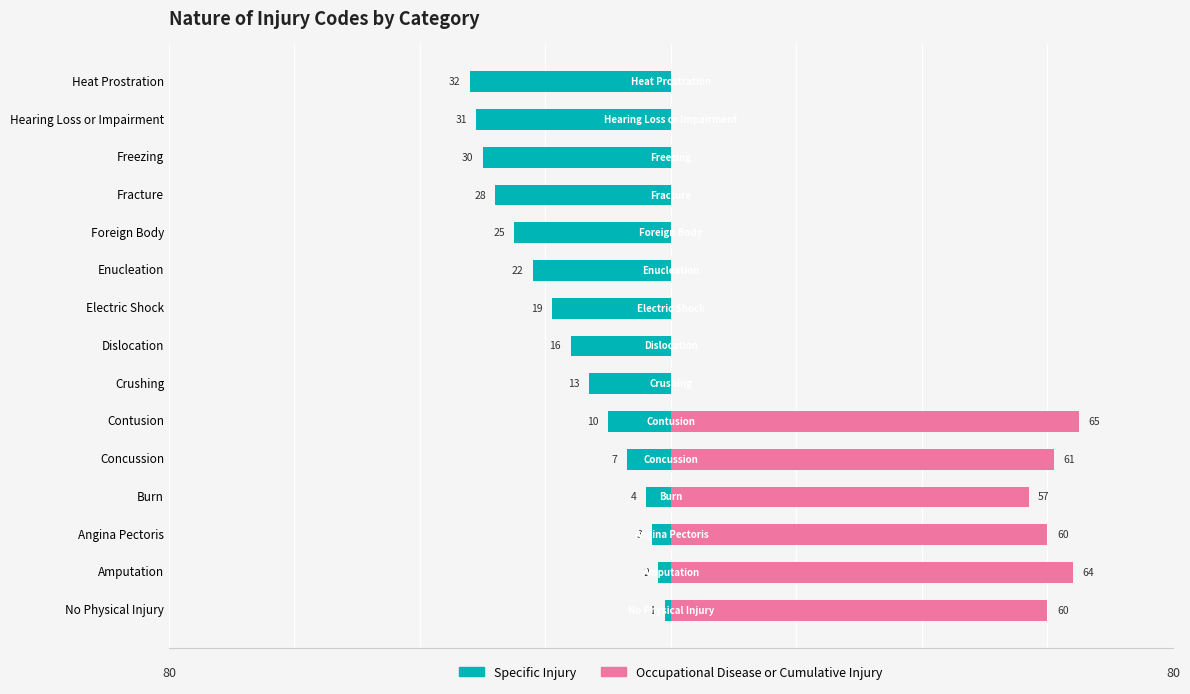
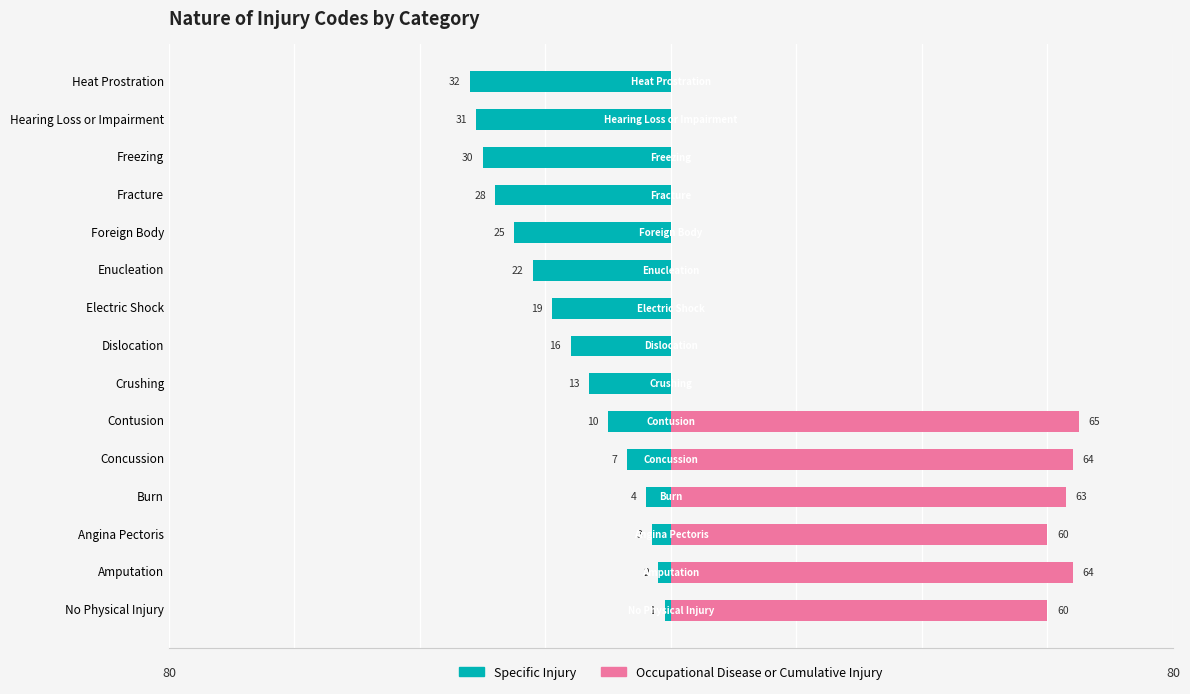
Occupational Disease or Cumulative Injury, Concussion: 61 -> 64
Occupational Disease or Cumulative Injury, Burn: 57 -> 63
